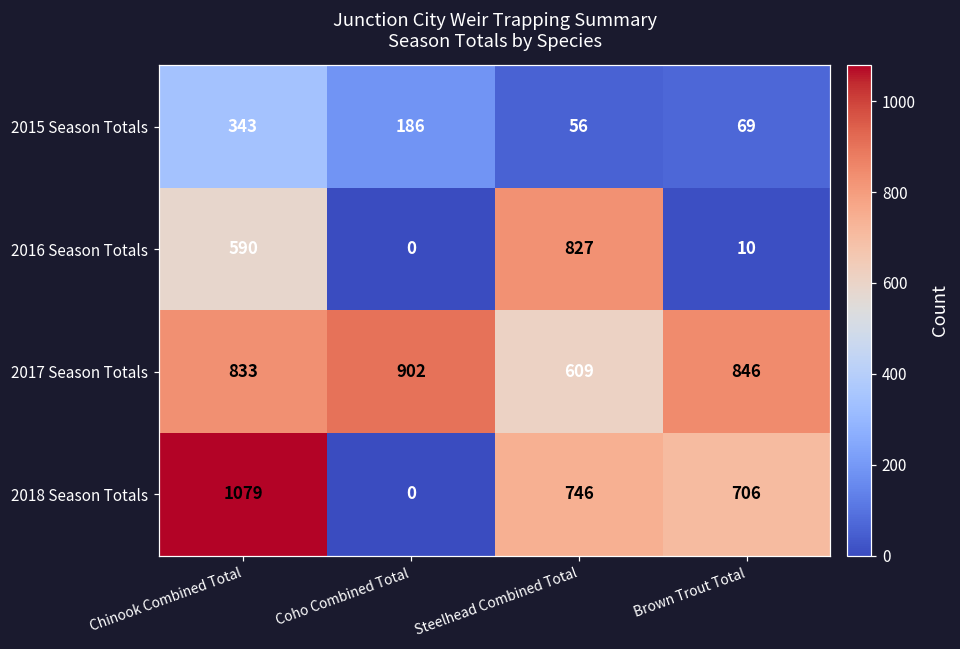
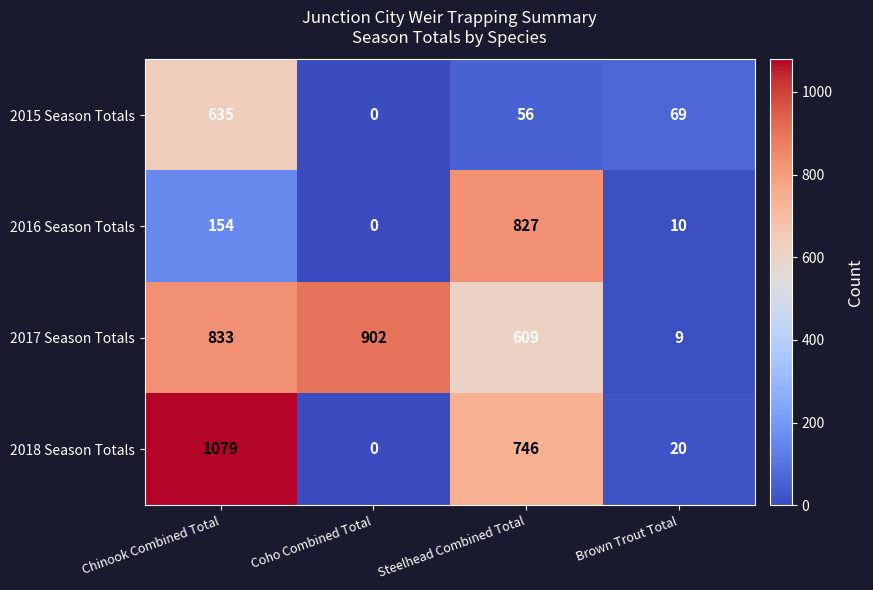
2015 Season Totals, Chinook Combined Total: 343 -> 635
2015 Season Totals, Coho Combined Total: 186 -> 0
2016 Season Totals, Chinook Combined Total: 590 -> 154
2017 Season Totals, Brown Trout Total: 846 -> 9
2018 Season Totals, Brown Trout Total: 706 -> 20
